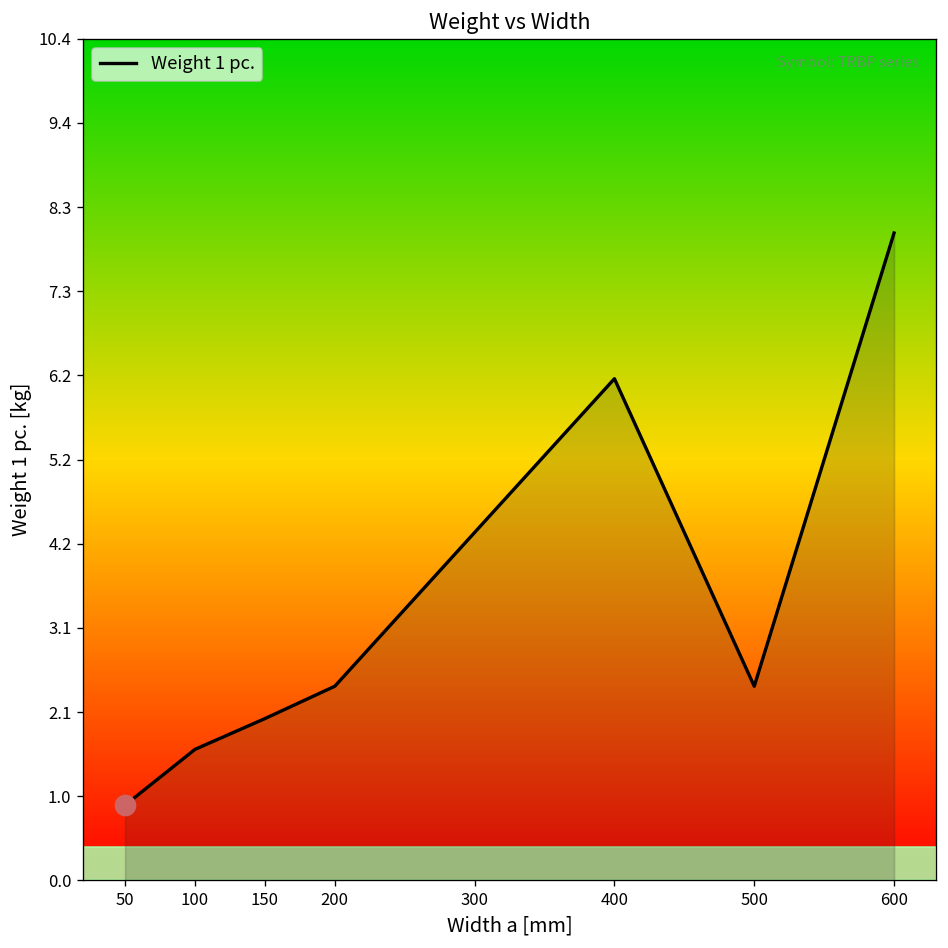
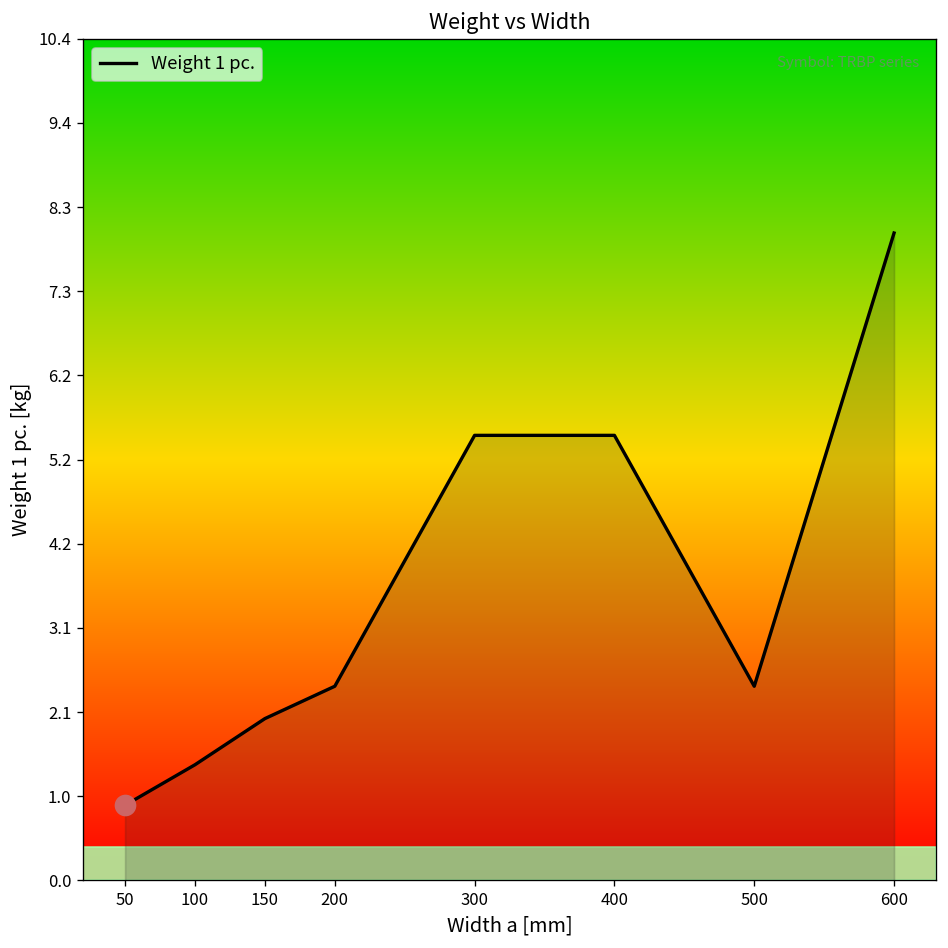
Weight 1 pc., 100: 1.6 -> 1.4
Weight 1 pc., 300: 4.3 -> 5.5
Weight 1 pc., 400: 6.2 -> 5.5
